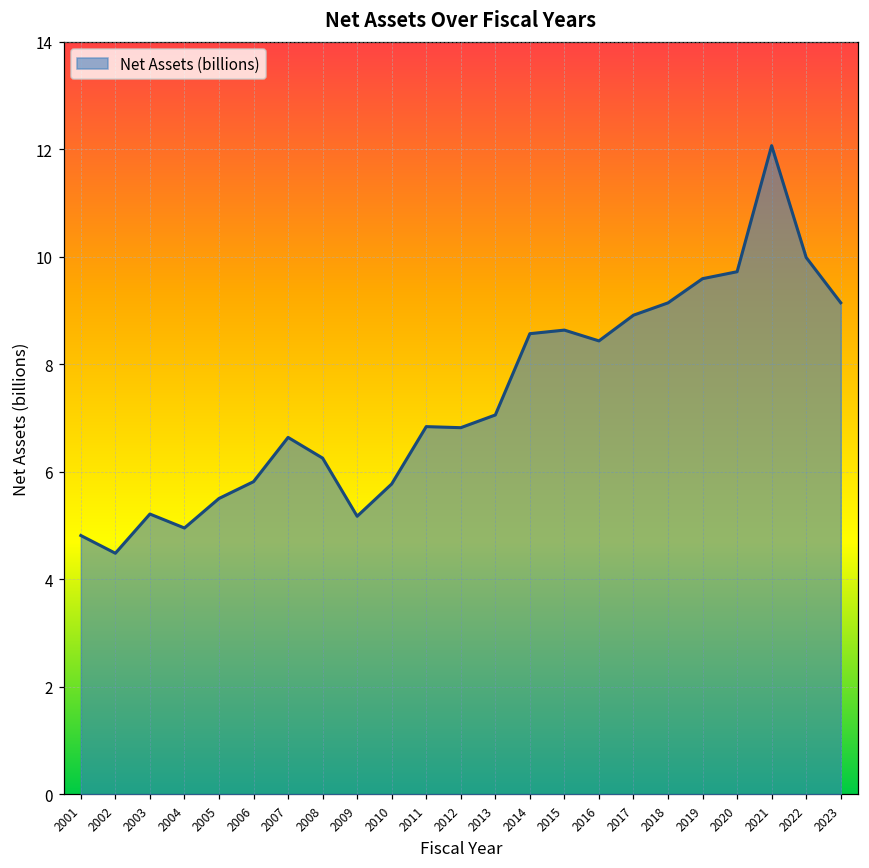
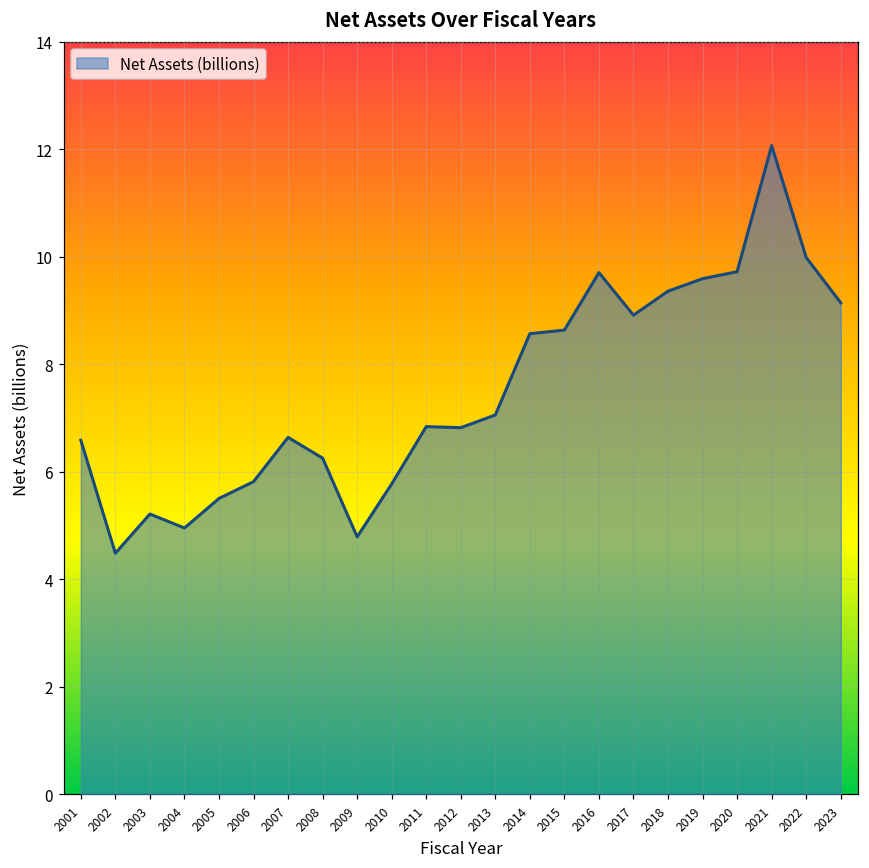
2001: 4.8 -> 6.6
2009: 5.2 -> 4.8
2016: 8.4 -> 9.7
2018: 9.1 -> 9.4
